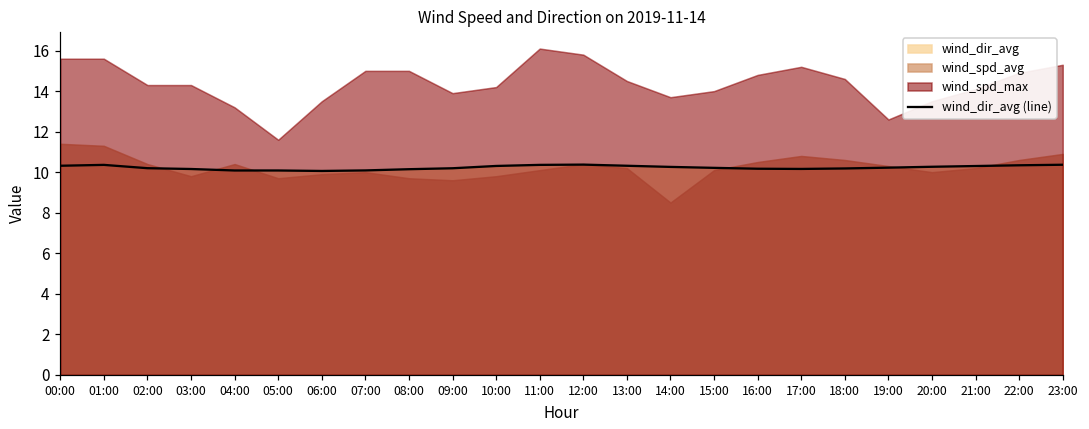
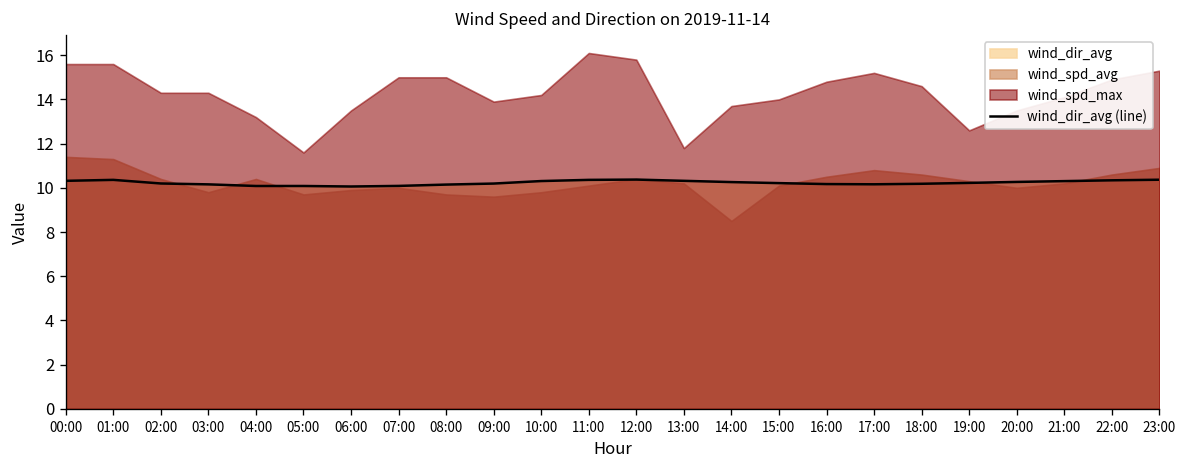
wind_spd_max, 13:00: 14.5 -> 11.8
